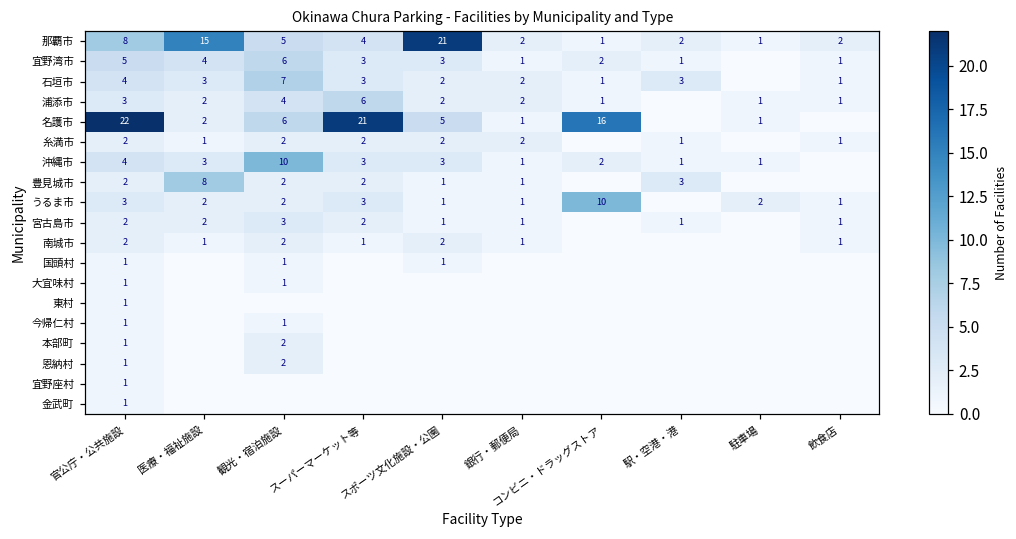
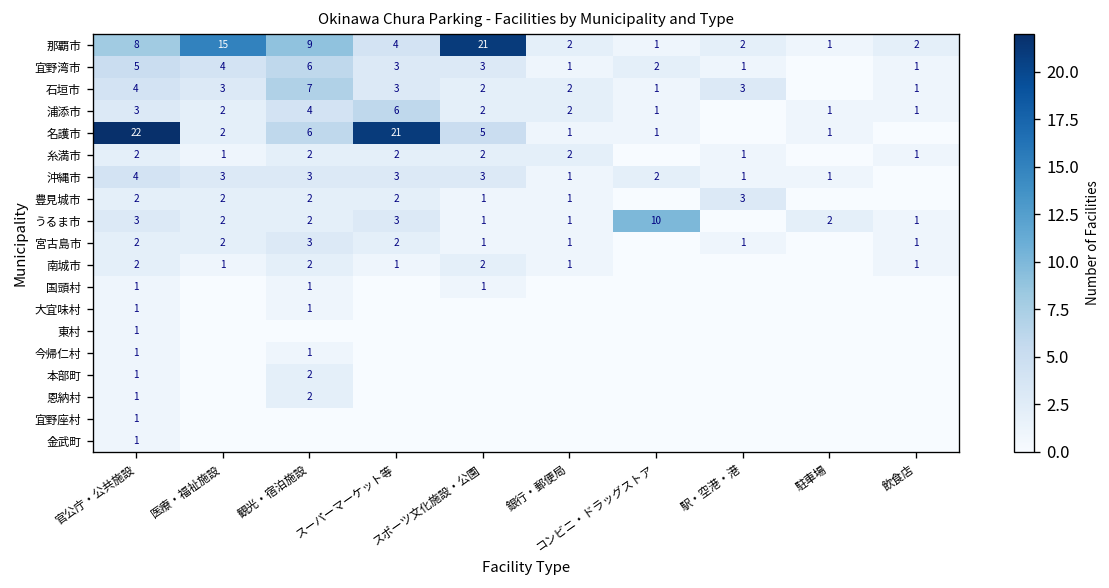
那覇市, 観光・宿泊施設: 5 -> 9
名護市, コンビニ・ドラッグストア: 16 -> 1
沖縄市, 観光・宿泊施設: 10 -> 3
豊見城市, 医療・福祉施設: 8 -> 2
